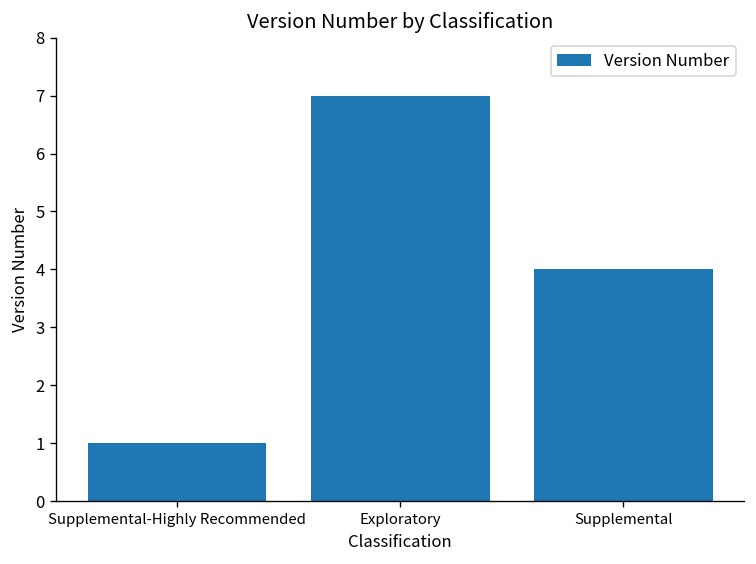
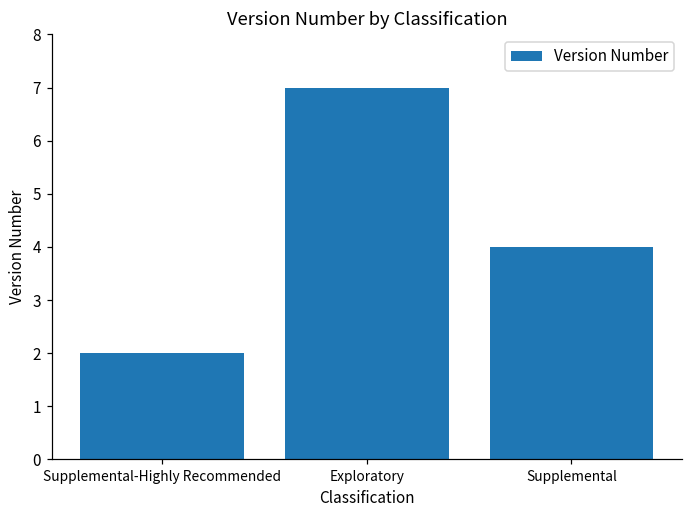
Supplemental-Highly Recommended: 1 -> 2
